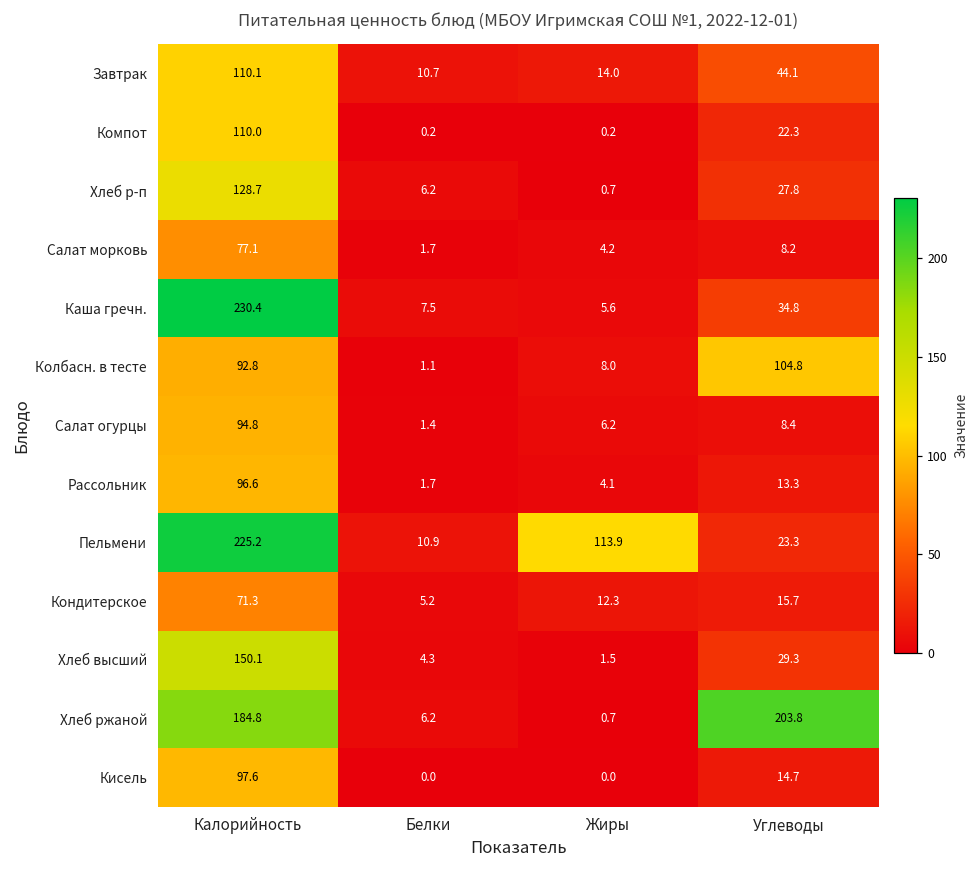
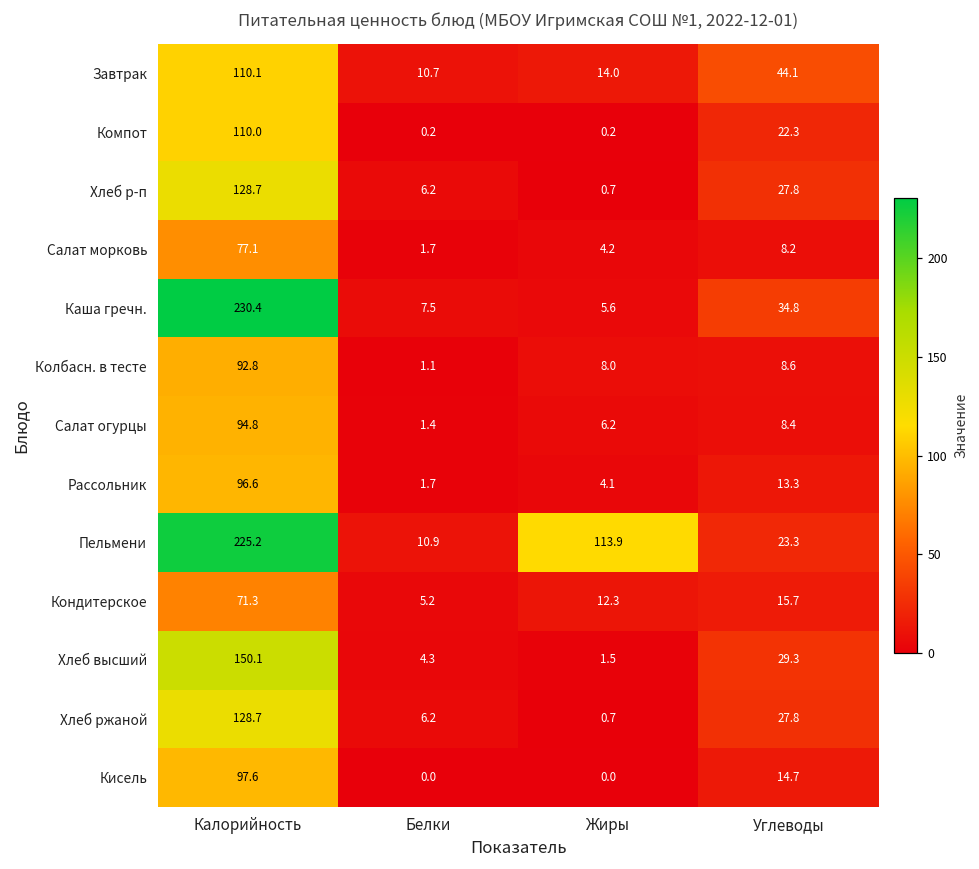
Колбасн. в тесте, Углеводы: 104.8 -> 8.6
Хлеб ржаной, Калорийность: 184.8 -> 128.7
Хлеб ржаной, Углеводы: 203.8 -> 27.8
